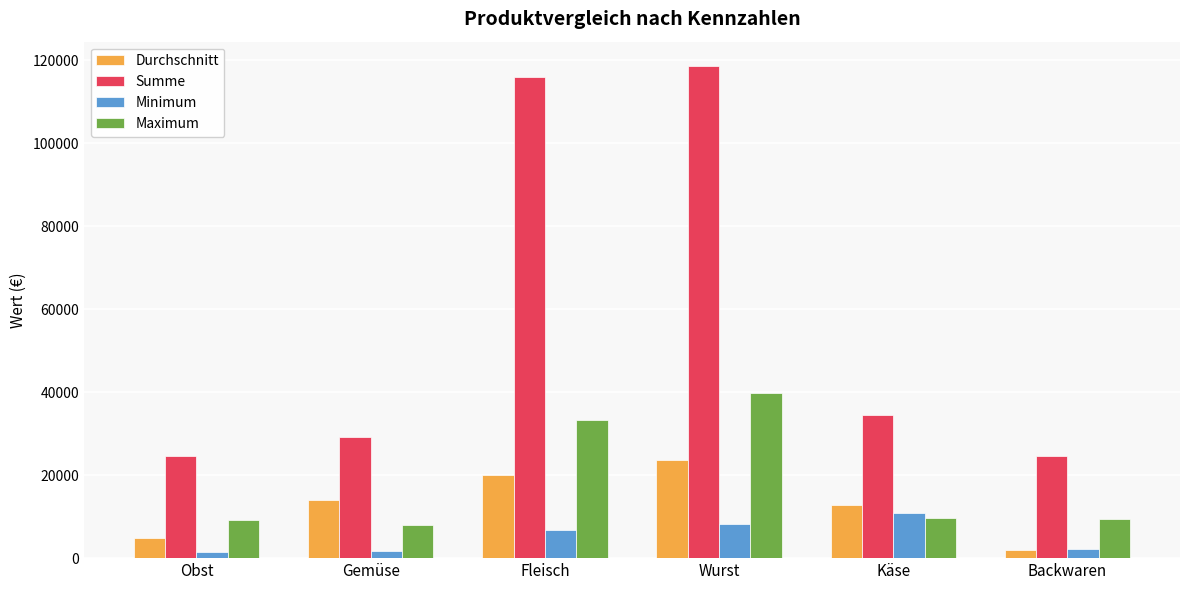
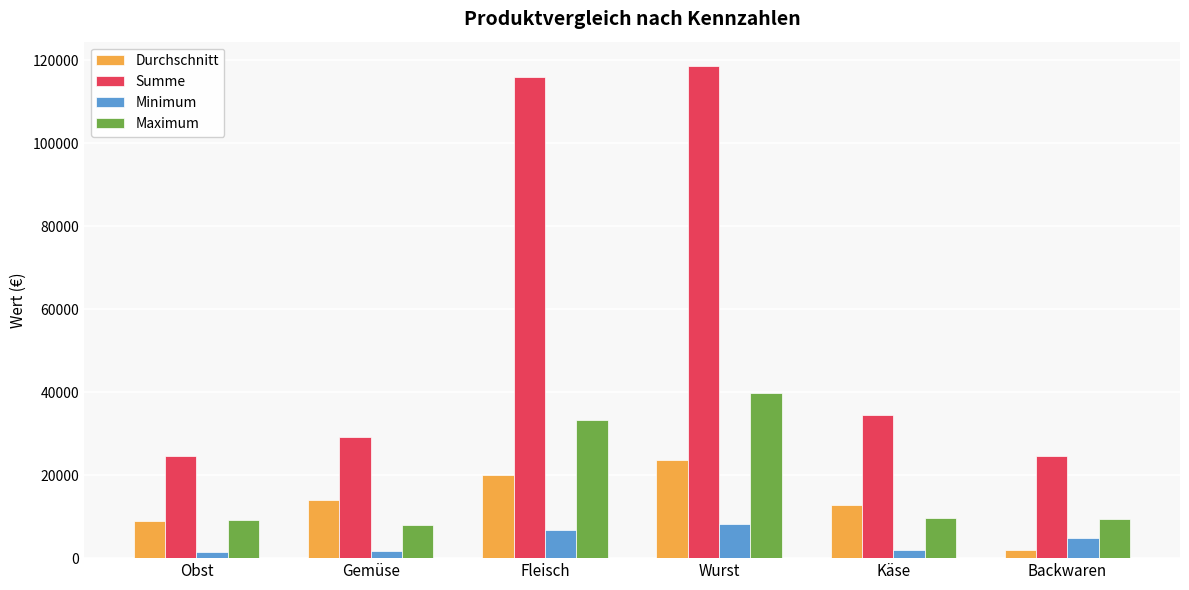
Durchschnitt, Obst: 5000 -> 9000
Minimum, Käse: 11000 -> 2000
Minimum, Backwaren: 2000 -> 5000
